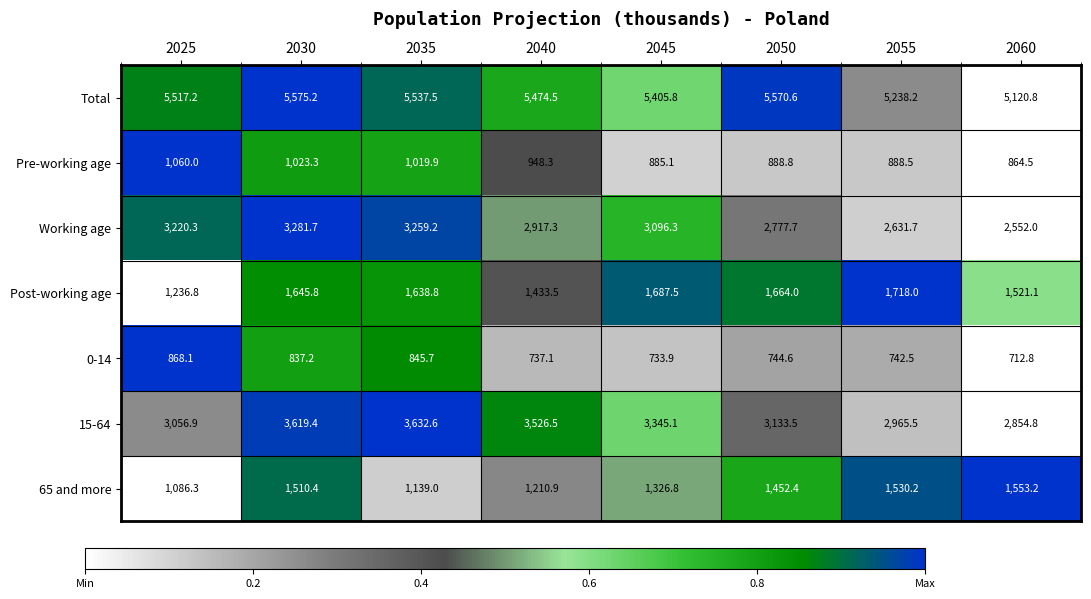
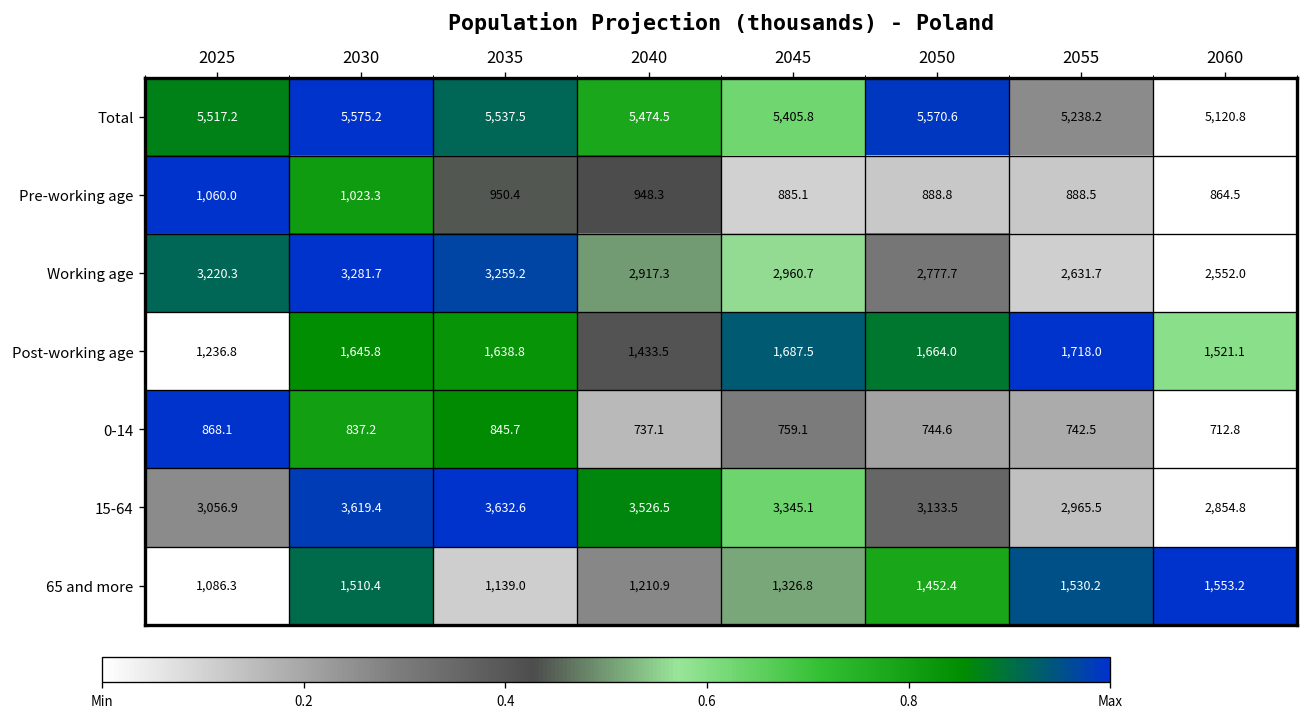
Pre-working age, 2035: 1,019.9 -> 950.4
Working age, 2045: 3,096.3 -> 2,960.7
0-14, 2045: 733.9 -> 759.1
